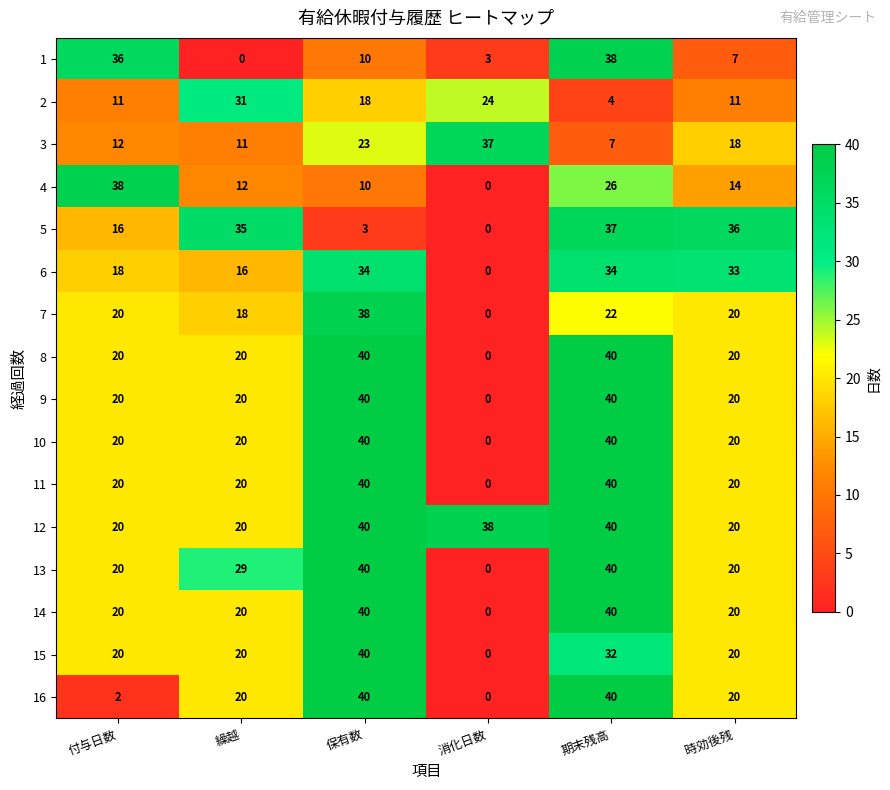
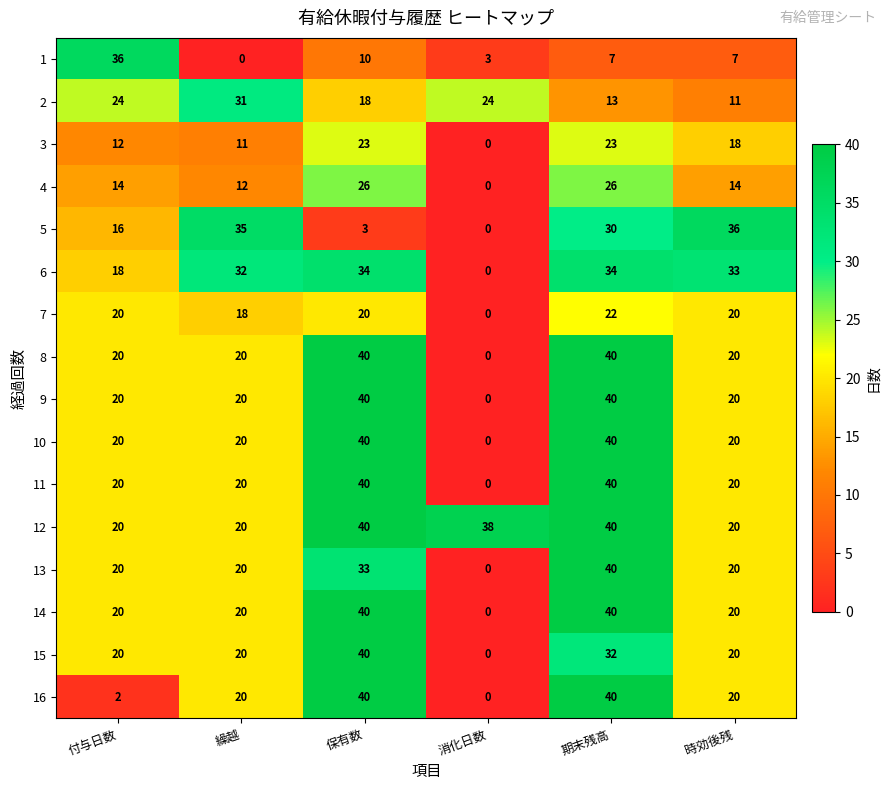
1, 期末残高: 38 -> 7
2, 付与日数: 11 -> 24
2, 期末残高: 4 -> 13
3, 消化日数: 37 -> 0
3, 期末残高: 7 -> 23
4, 付与日数: 38 -> 14
4, 保有数: 10 -> 26
5, 期末残高: 37 -> 30
6, 繰越: 16 -> 32
7, 保有数: 38 -> 20
13, 繰越: 29 -> 20
13, 保有数: 40 -> 33
